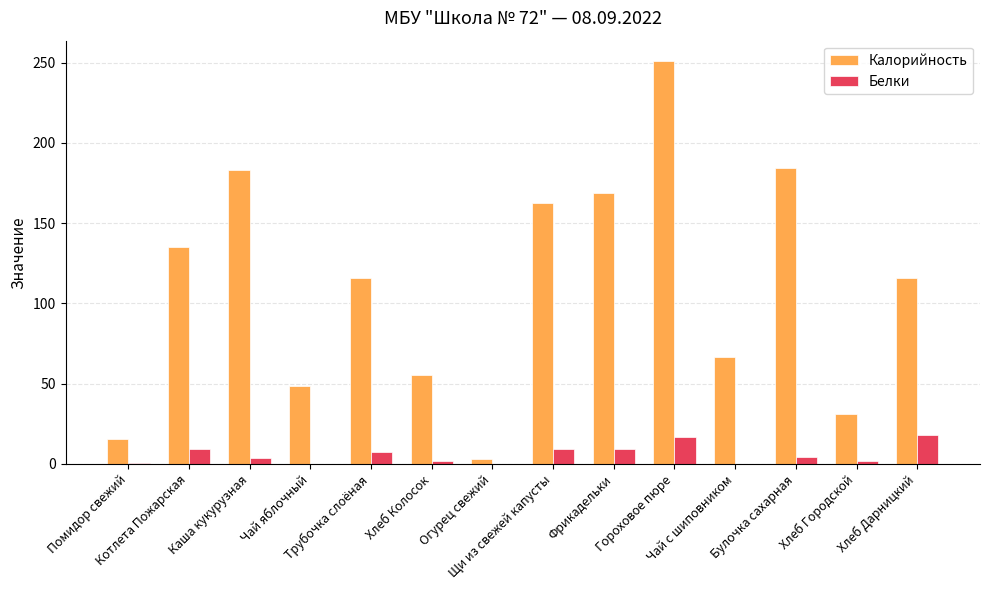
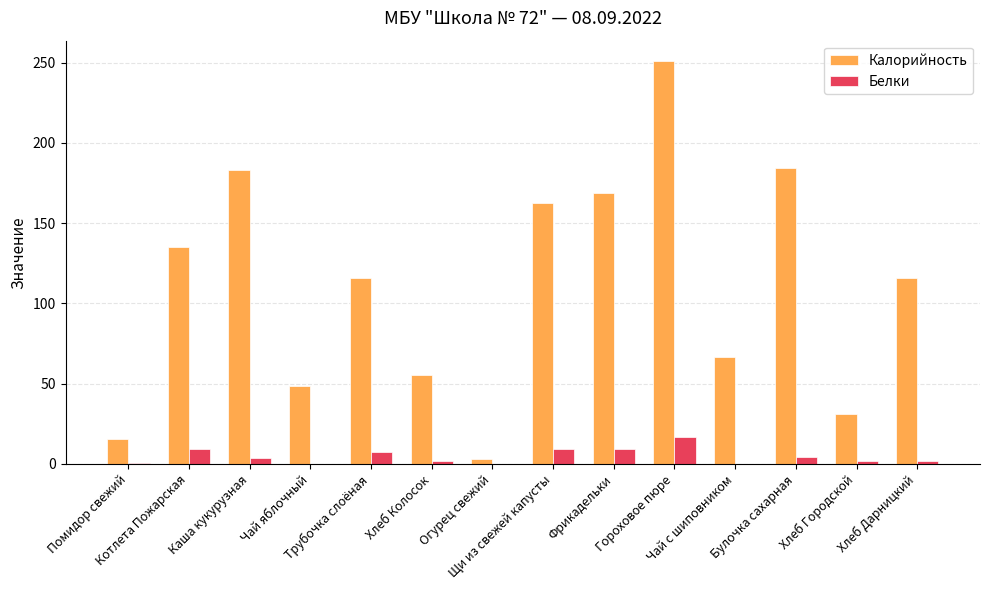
Белки, Хлеб Дарницкий: 18 -> 2
